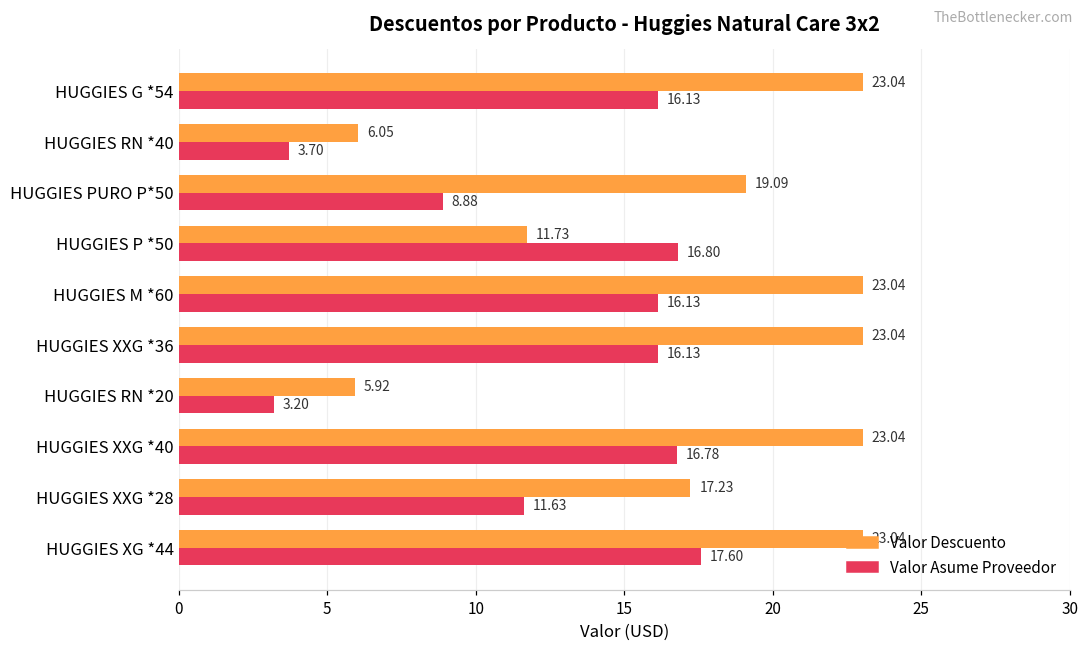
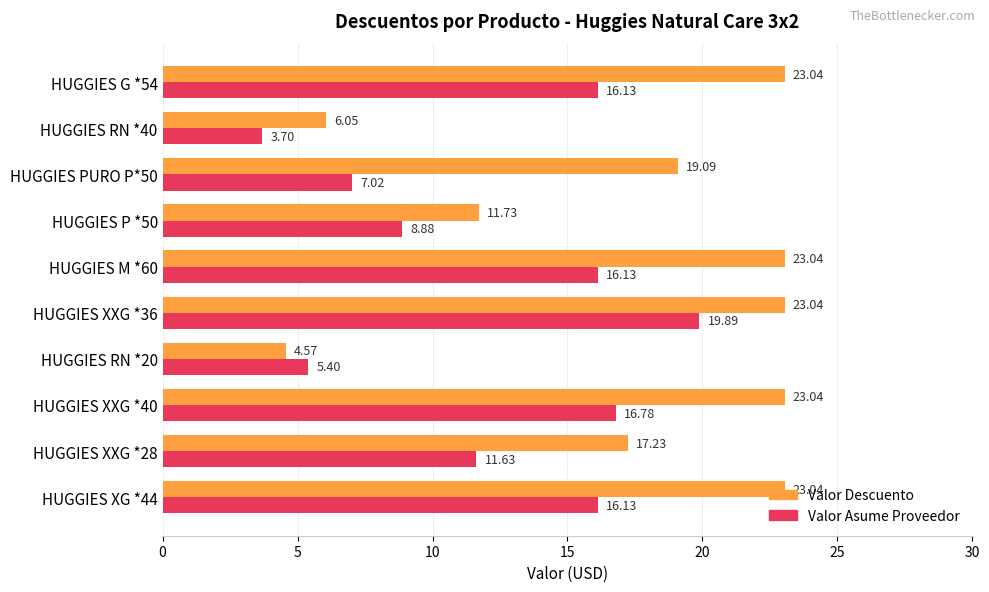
Valor Asume Proveedor, HUGGIES PURO P*50: 8.88 -> 7.02
Valor Asume Proveedor, HUGGIES P *50: 16.80 -> 8.88
Valor Asume Proveedor, HUGGIES XXG *36: 16.13 -> 19.89
Valor Descuento, HUGGIES RN *20: 5.92 -> 4.57
Valor Asume Proveedor, HUGGIES RN *20: 3.20 -> 5.40
Valor Asume Proveedor, HUGGIES XG *44: 17.60 -> 16.13
